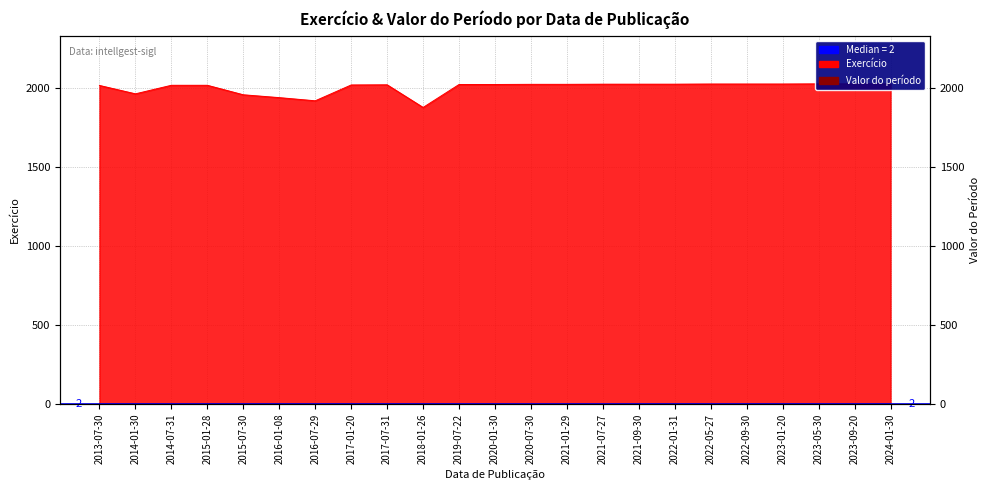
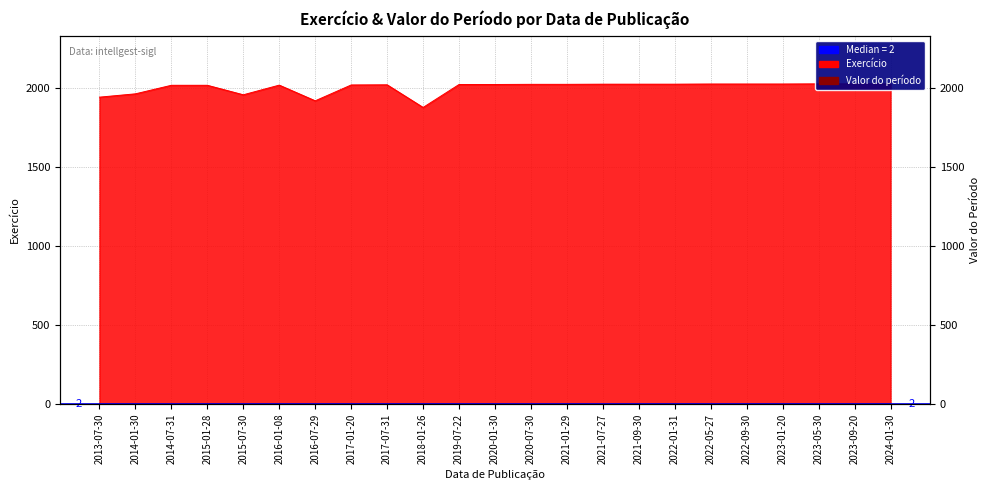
Exercício, 2013-07-30: 2010 -> 1940
Exercício, 2016-01-08: 1940 -> 2020
